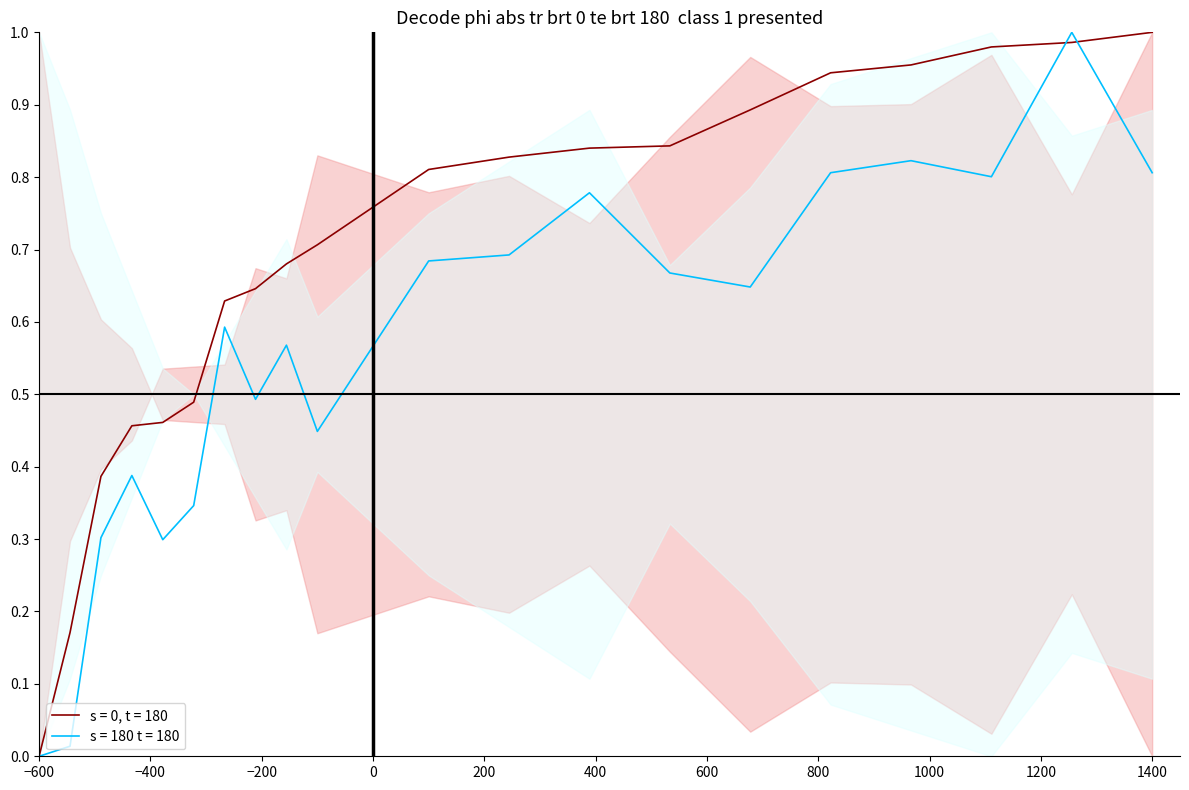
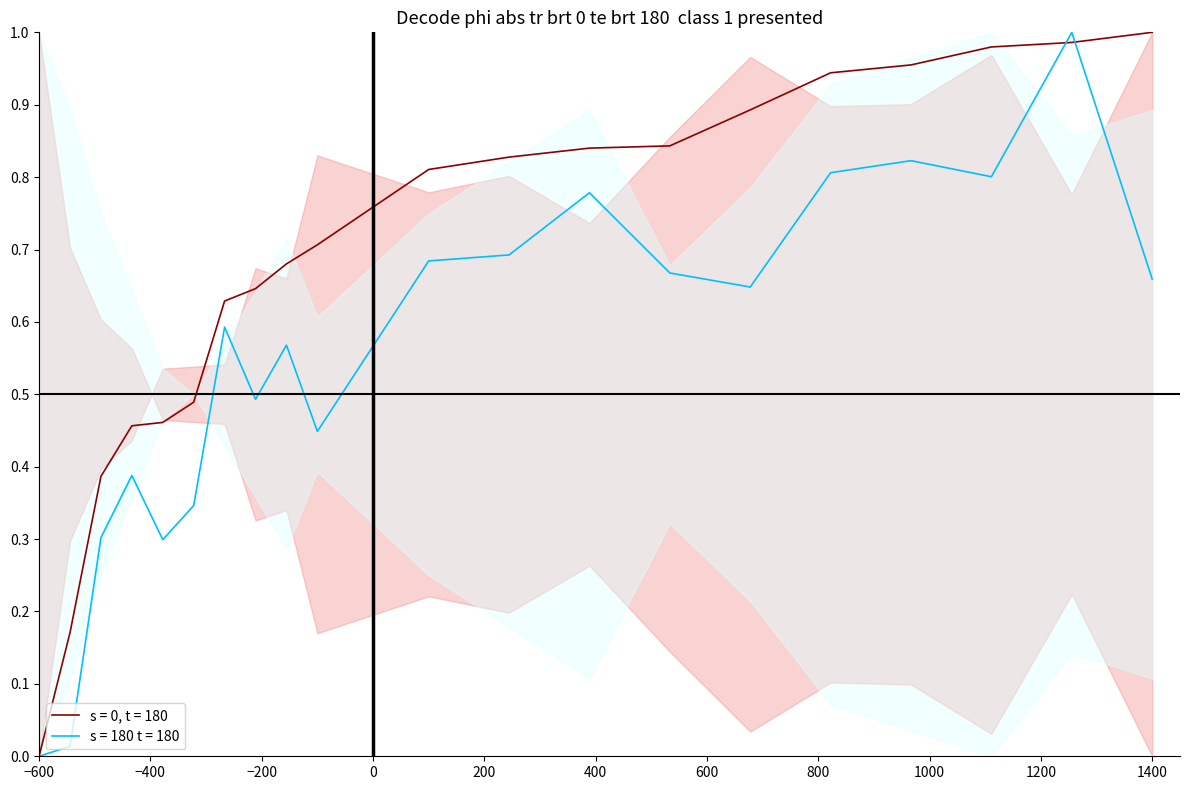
s = 180 t = 180, 1400: 0.81 -> 0.66
